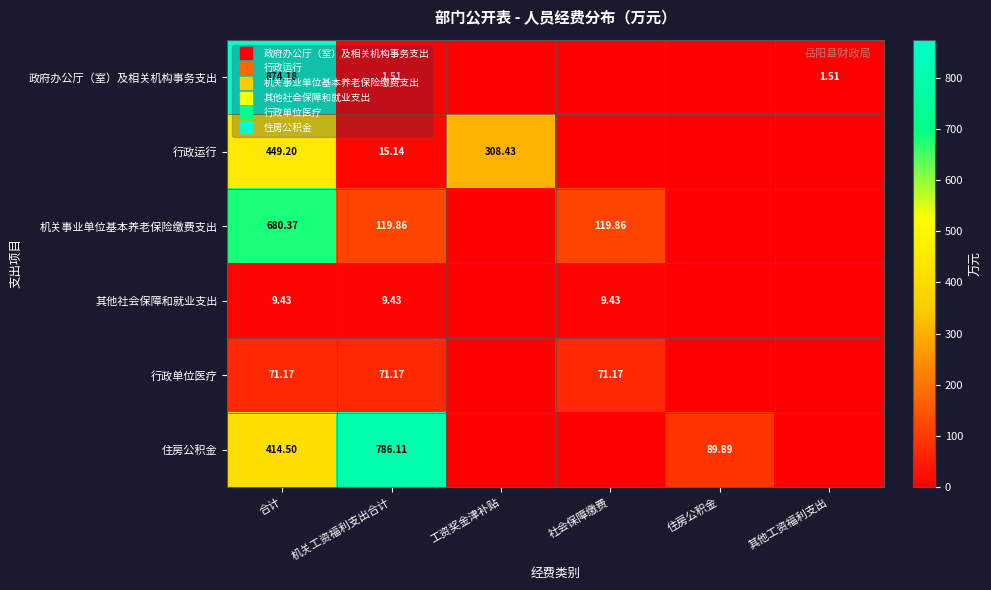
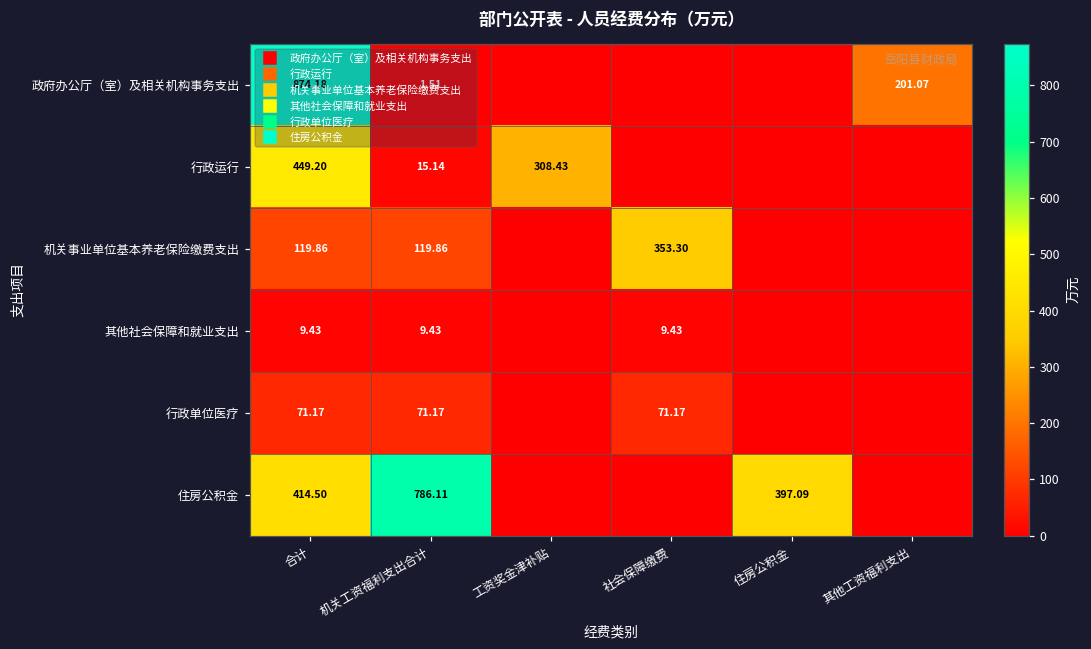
政府办公厅（室）及相关机构事务支出, 其他工资福利支出: 1.51 -> 201.07
机关事业单位基本养老保险缴费支出, 合计: 680.37 -> 119.86
机关事业单位基本养老保险缴费支出, 社会保障缴费: 119.86 -> 353.30
住房公积金, 住房公积金: 89.89 -> 397.09
